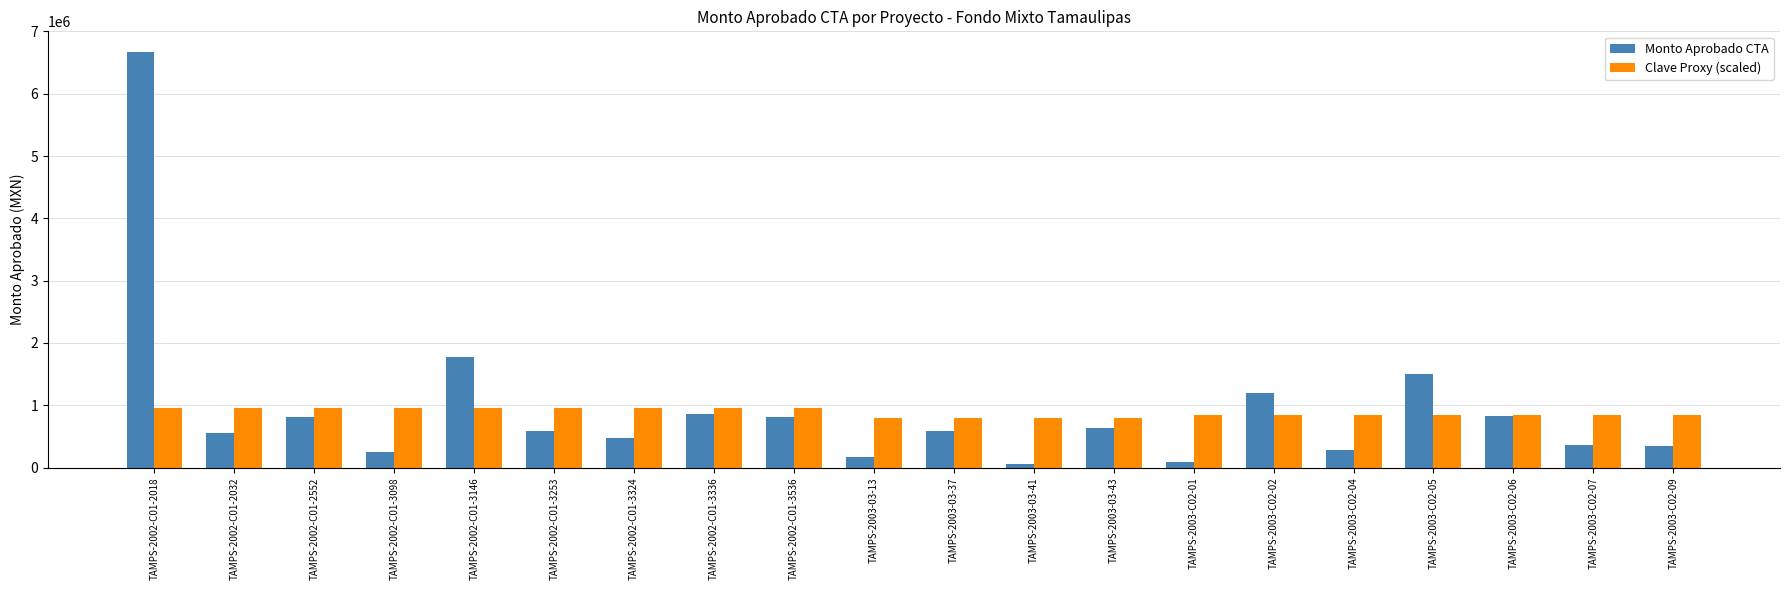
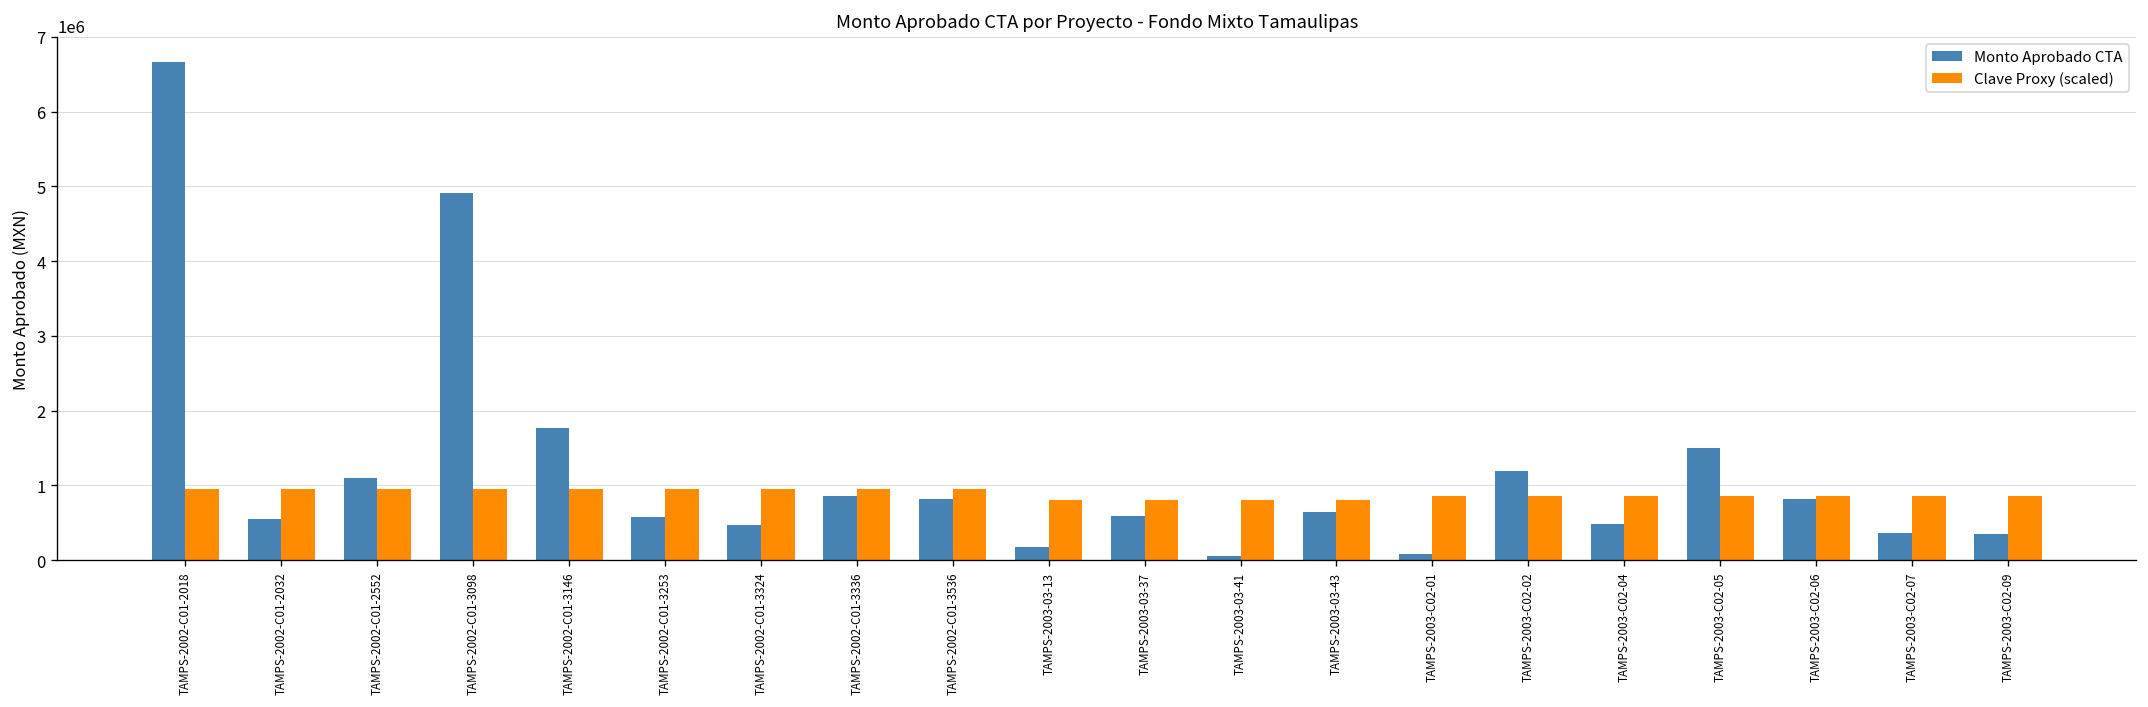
Monto Aprobado CTA, TAMPS-2002-C01-2552: 800000 -> 1100000
Monto Aprobado CTA, TAMPS-2002-C01-3098: 300000 -> 4900000
Monto Aprobado CTA, TAMPS-2003-C02-04: 300000 -> 500000
